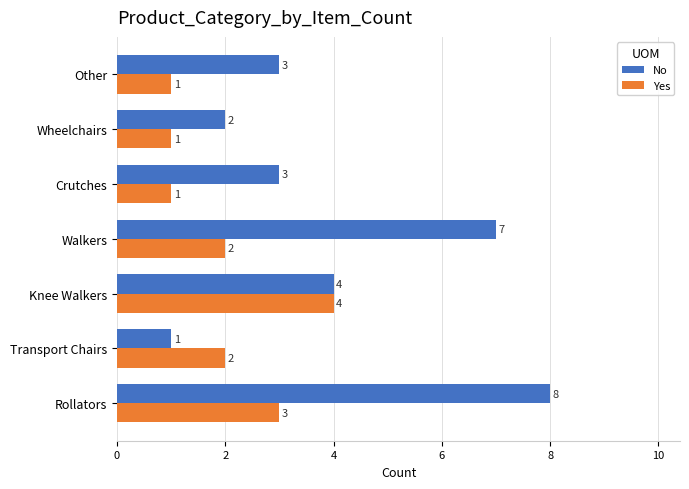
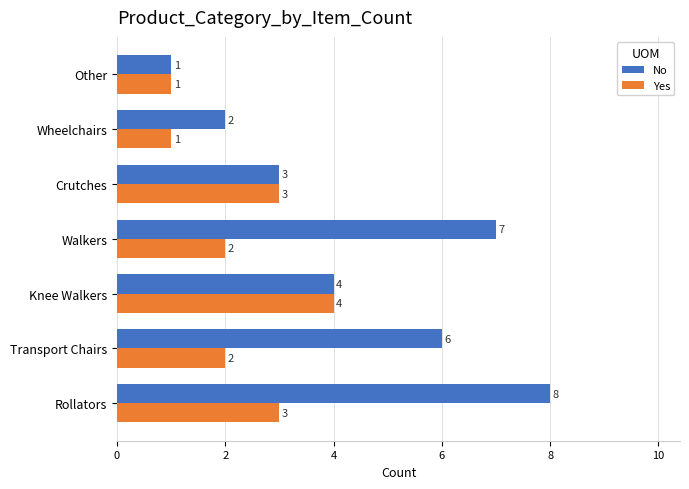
No, Other: 3 -> 1
Yes, Crutches: 1 -> 3
No, Transport Chairs: 1 -> 6
